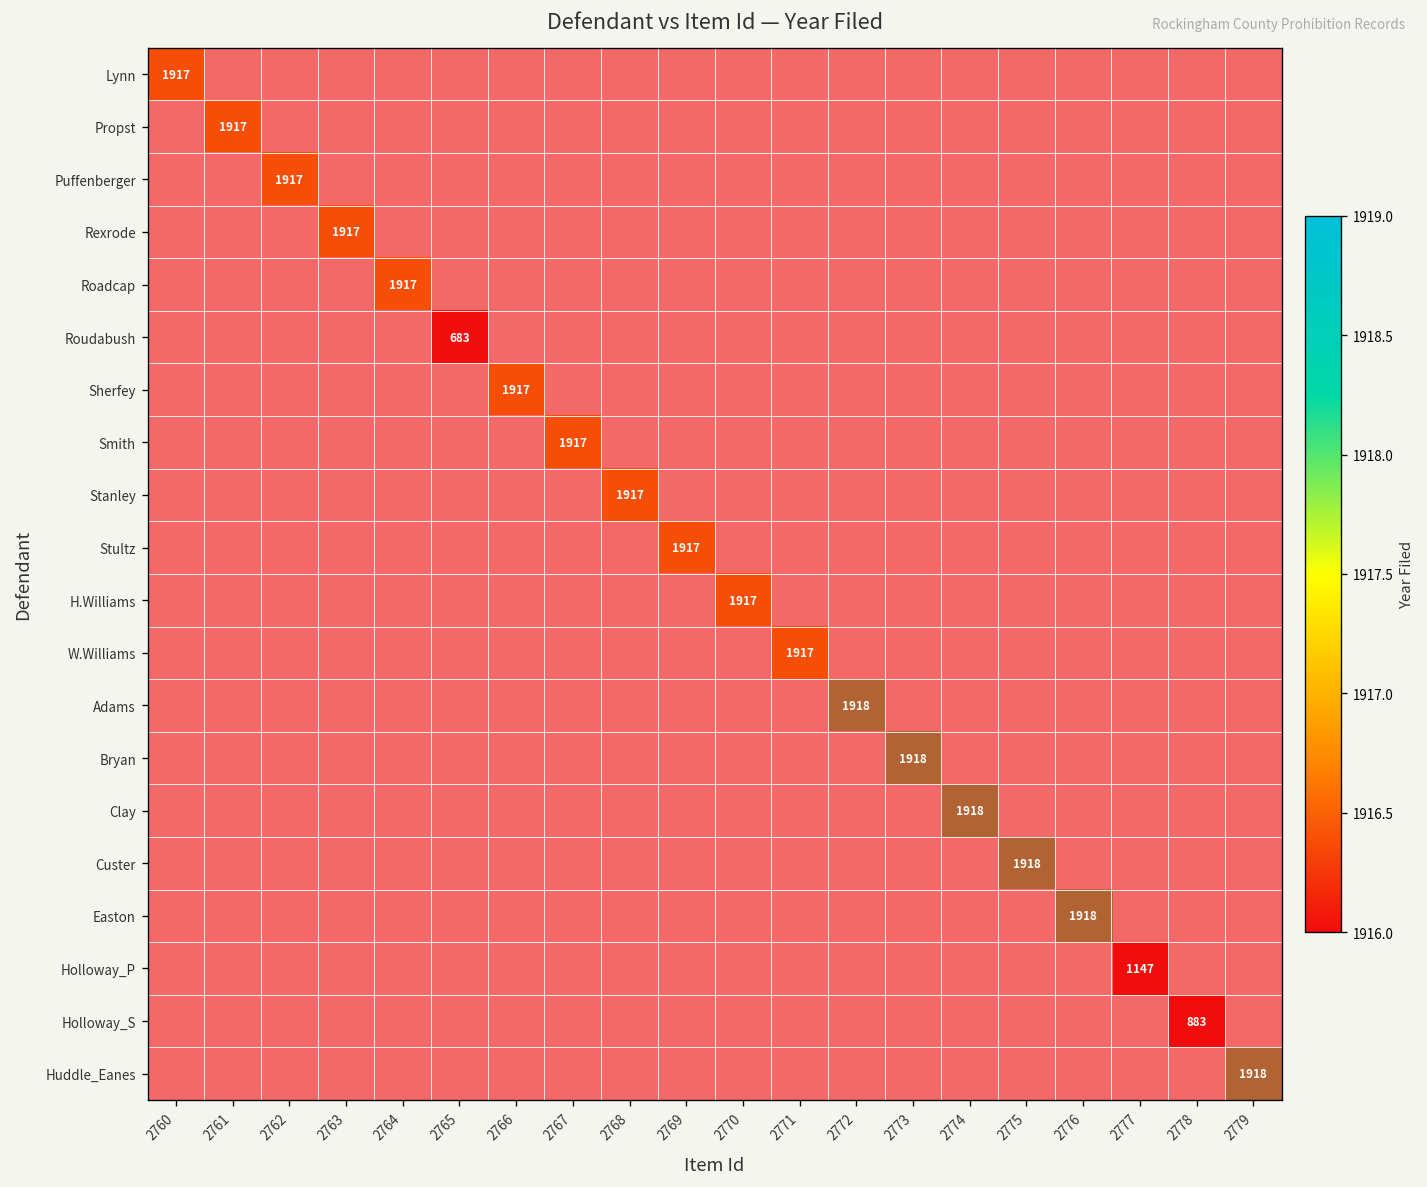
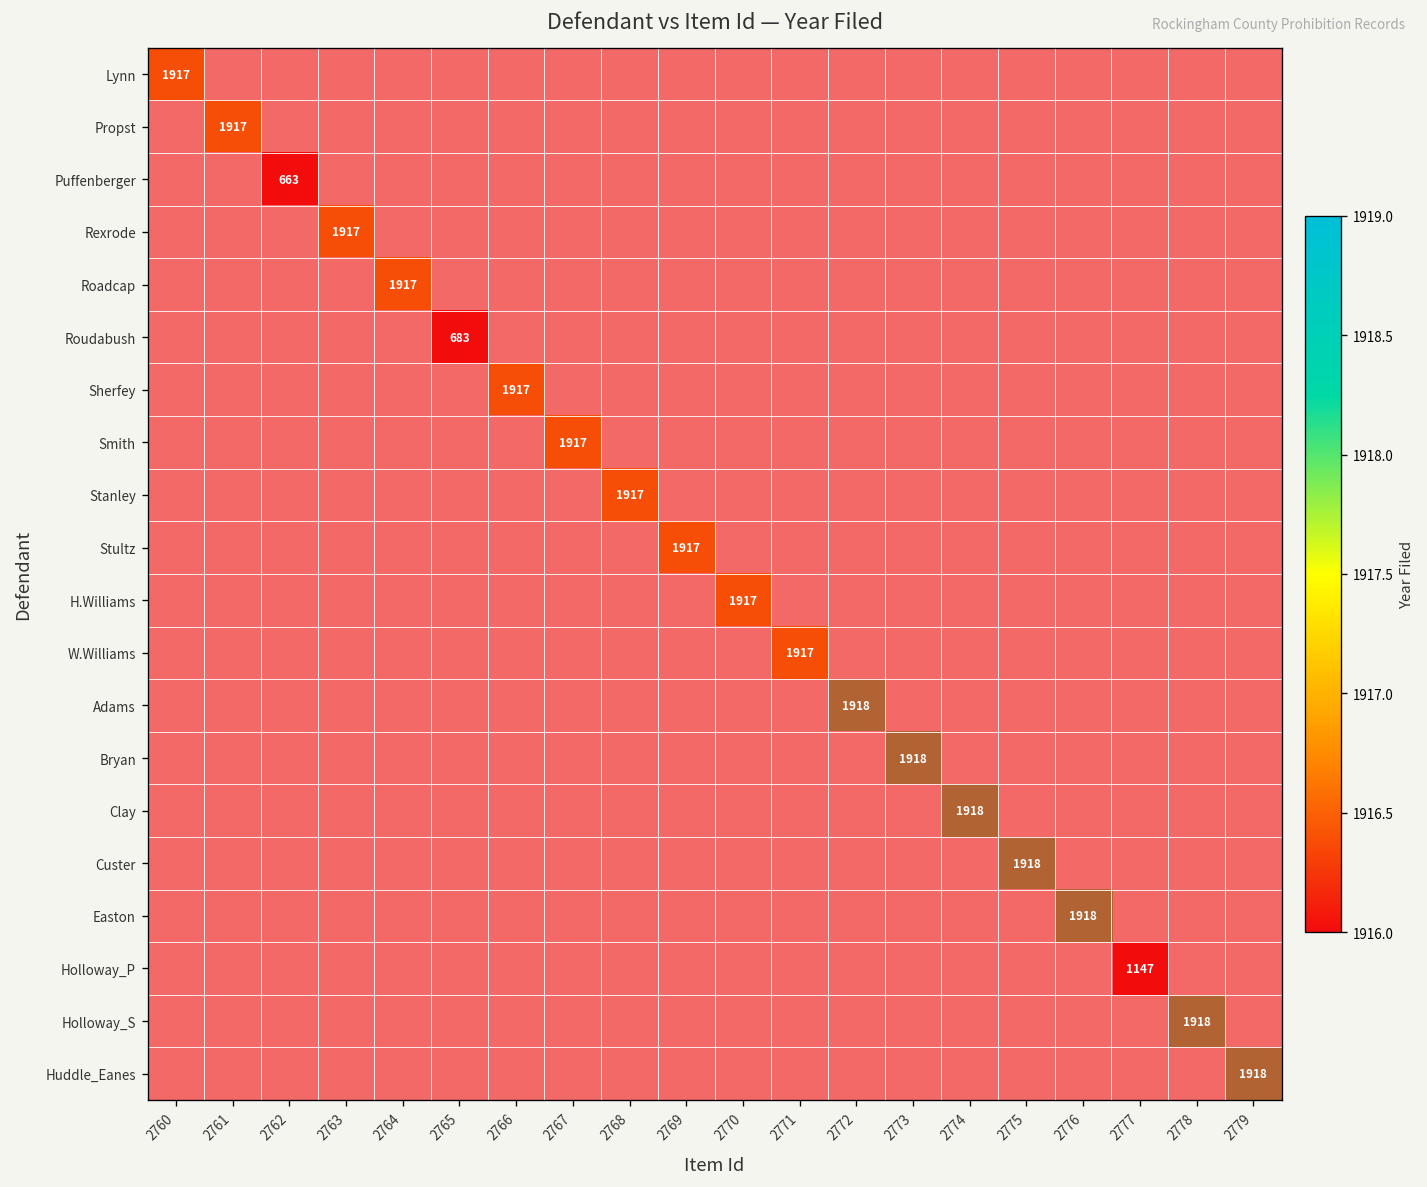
Puffenberger, 2762: 1917 -> 663
Holloway_S, 2778: 883 -> 1918
